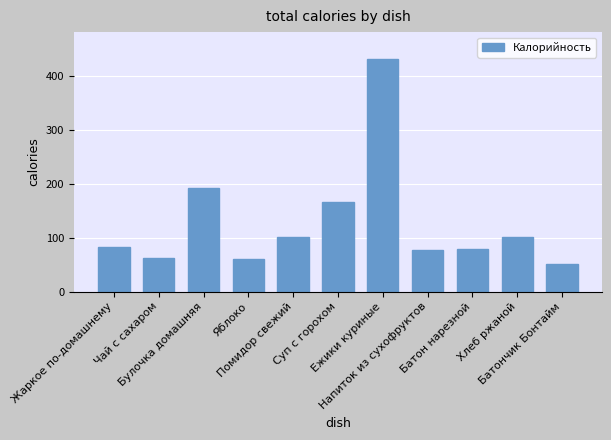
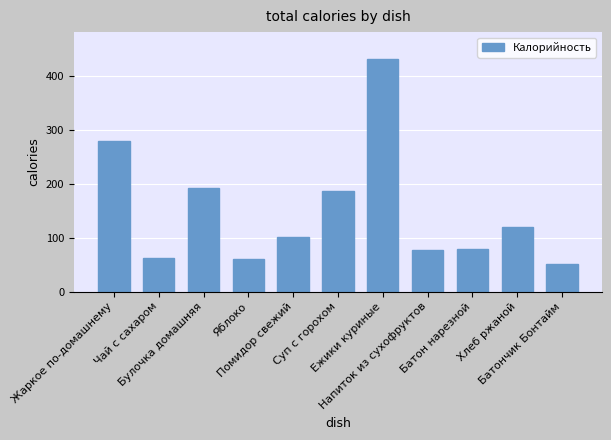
Жаркое по-домашнему: 80 -> 280
Суп с горохом: 170 -> 190
Хлеб ржаной: 100 -> 120
